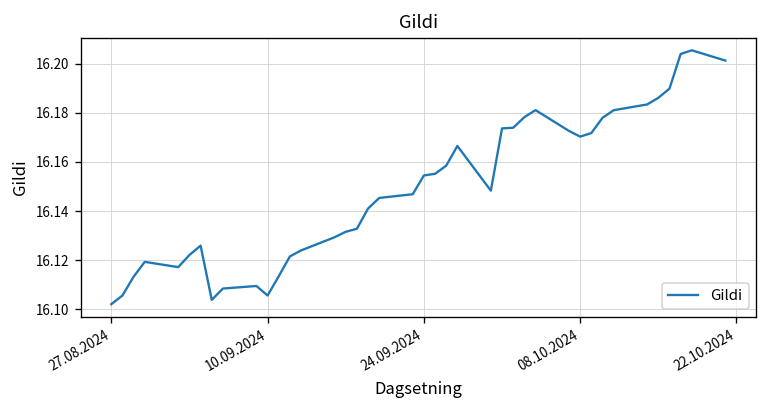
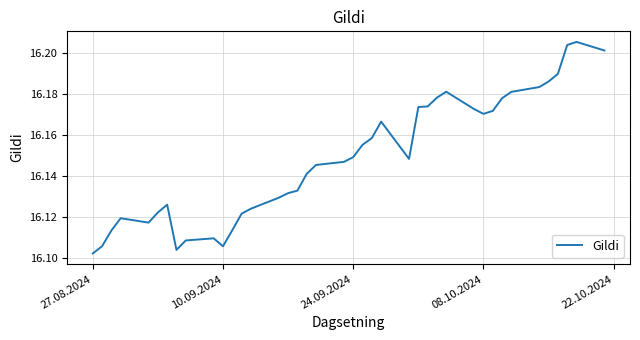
24.09.2024: 16.155 -> 16.149
